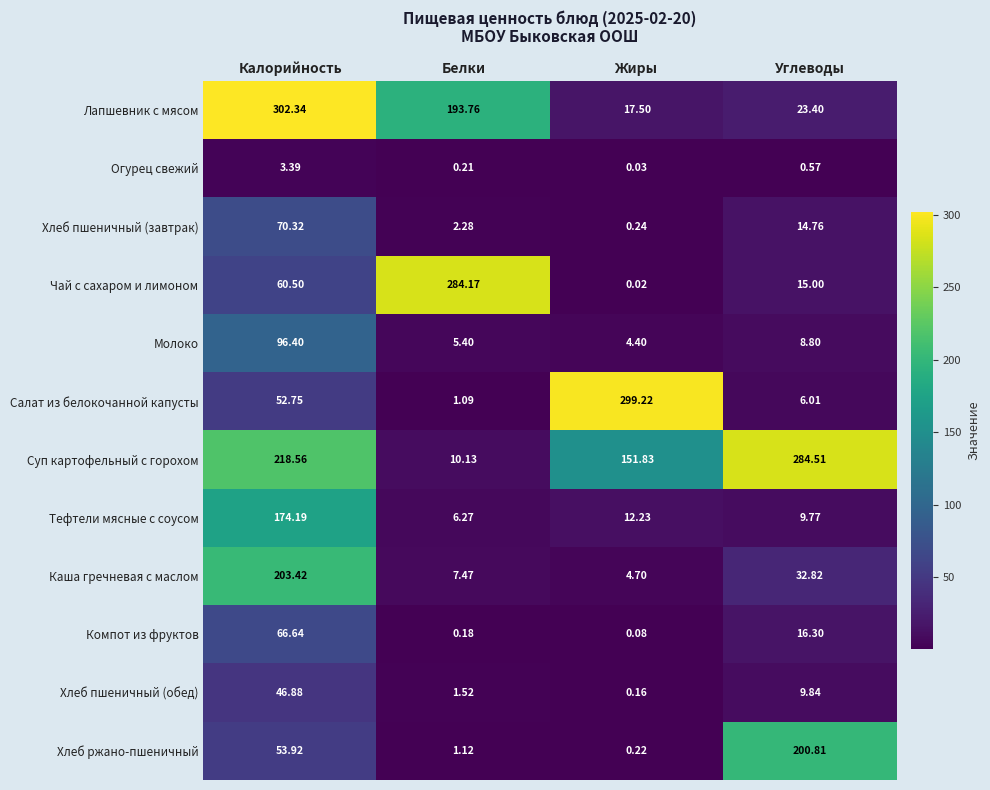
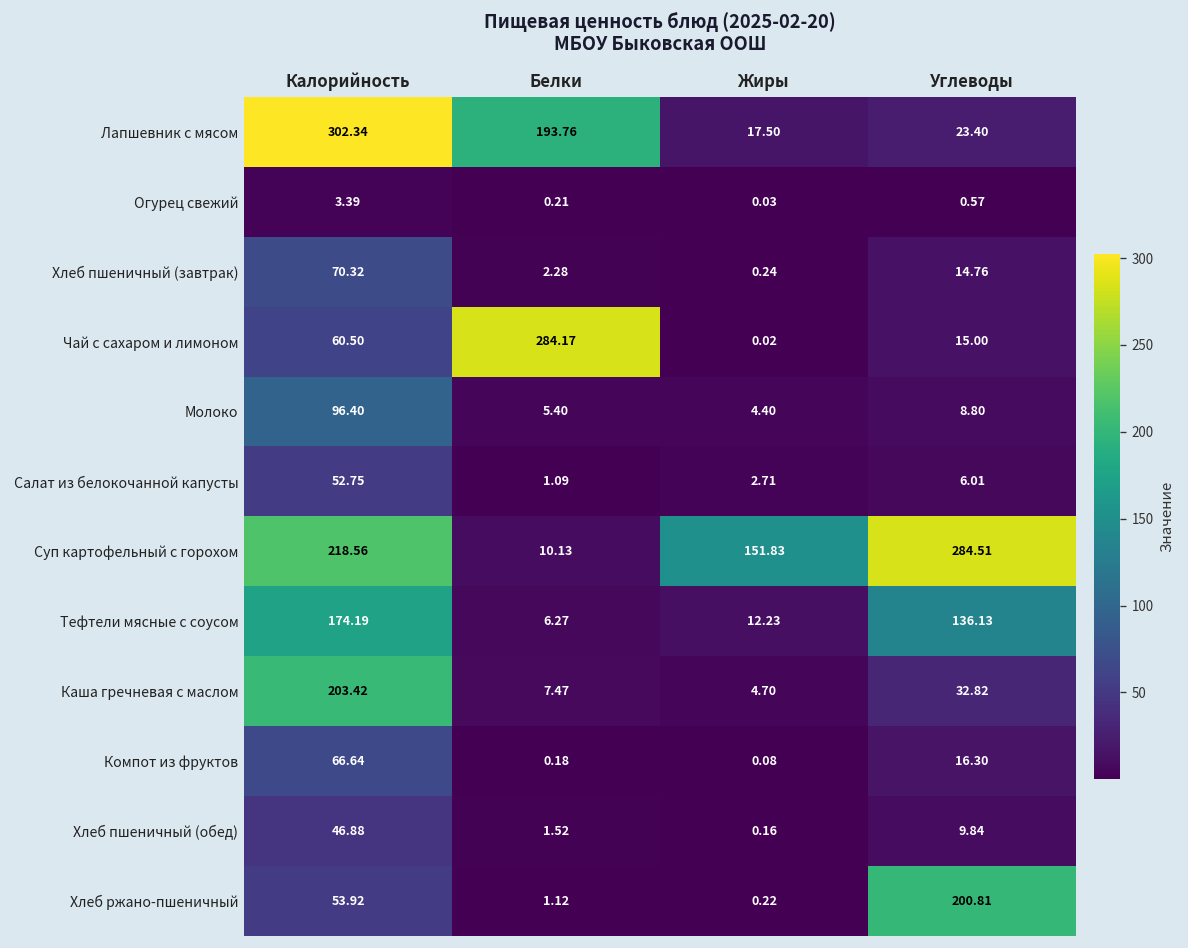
Салат из белокочанной капусты, Жиры: 299.22 -> 2.71
Тефтели мясные с соусом, Углеводы: 9.77 -> 136.13
